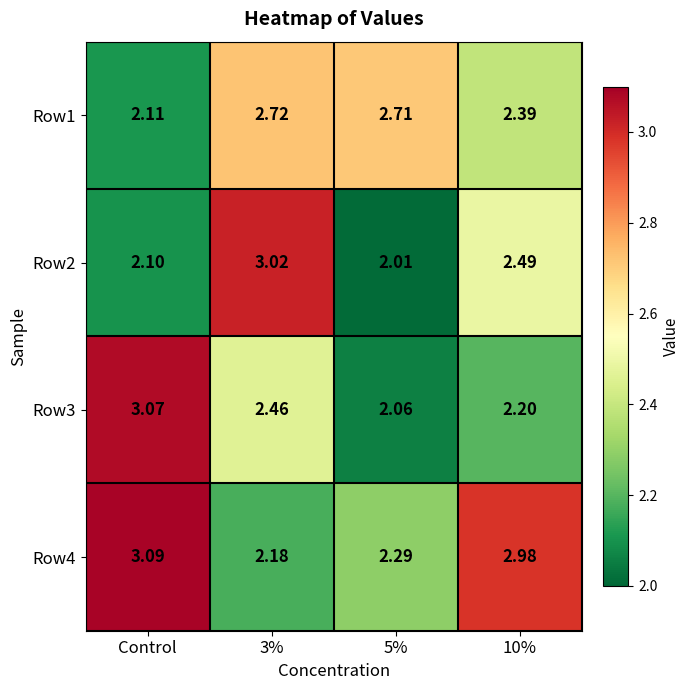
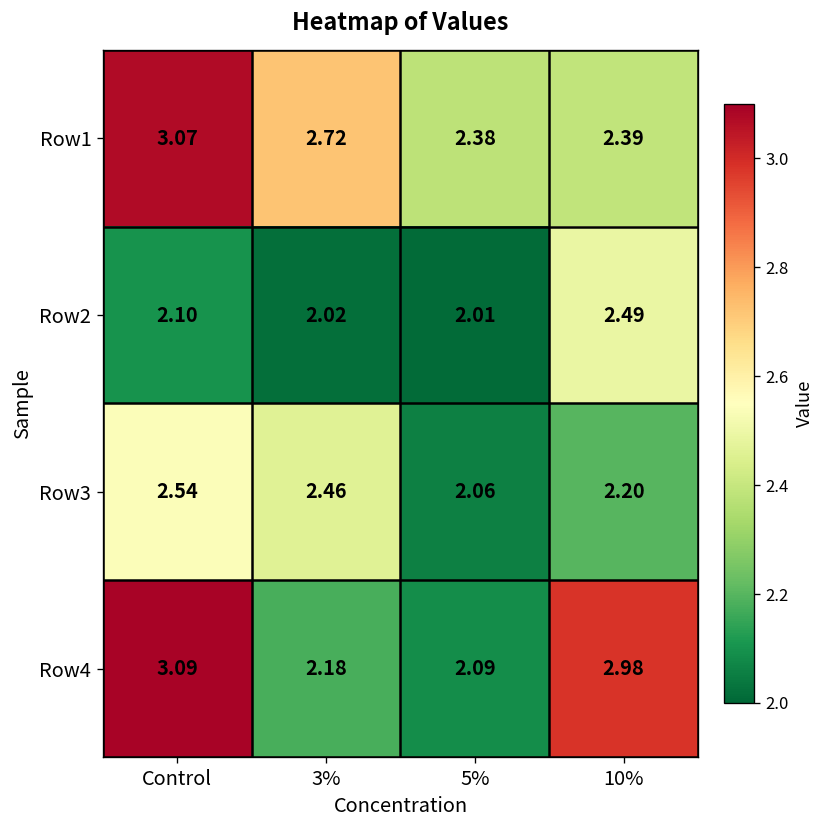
Row1, Control: 2.11 -> 3.07
Row1, 5%: 2.71 -> 2.38
Row2, 3%: 3.02 -> 2.02
Row3, Control: 3.07 -> 2.54
Row4, 5%: 2.29 -> 2.09
